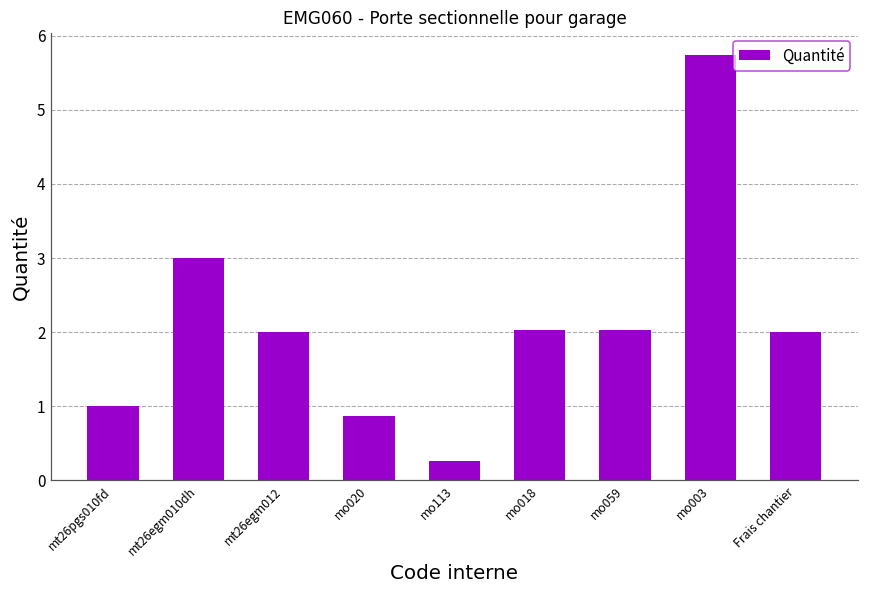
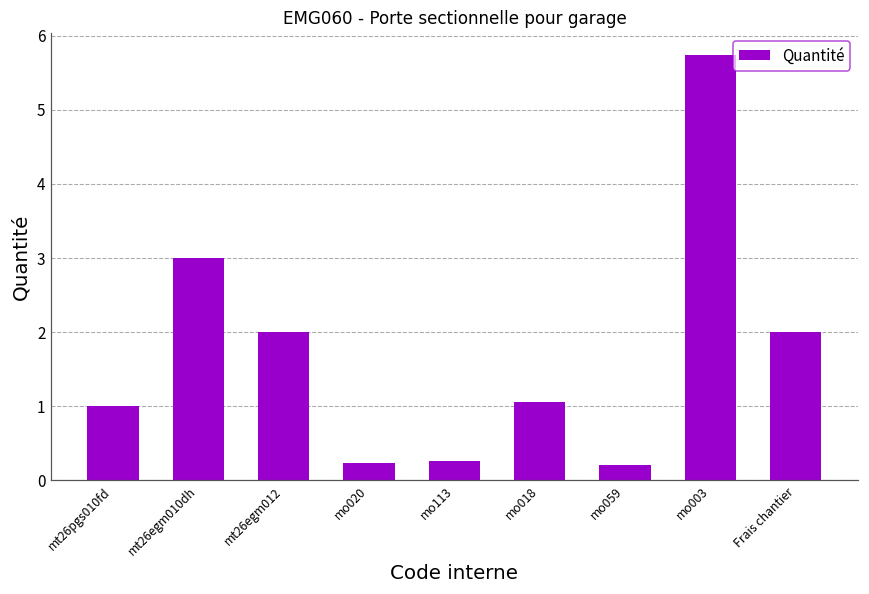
mo020: 0.9 -> 0.2
mo018: 2.0 -> 1.1
mo059: 2.0 -> 0.2
